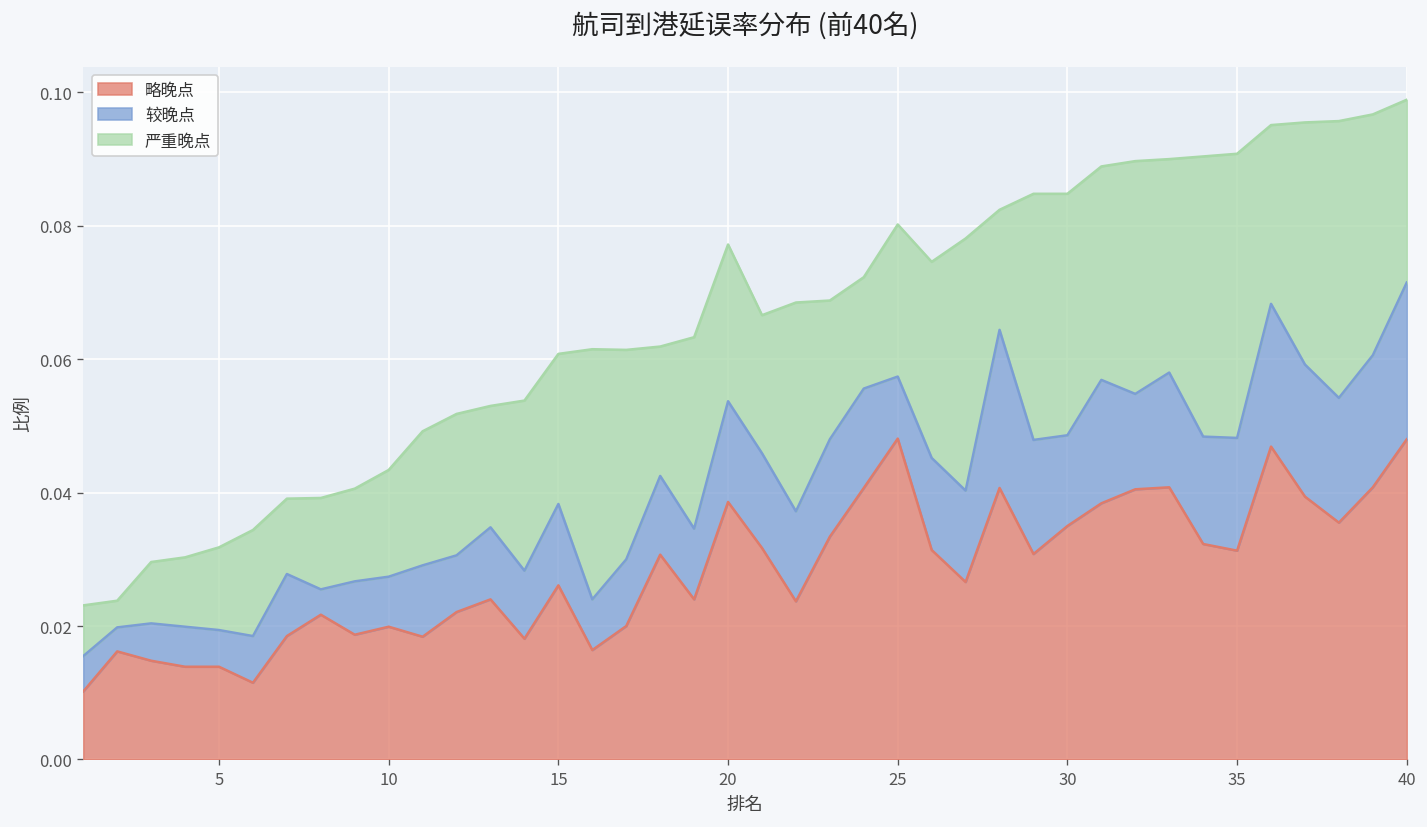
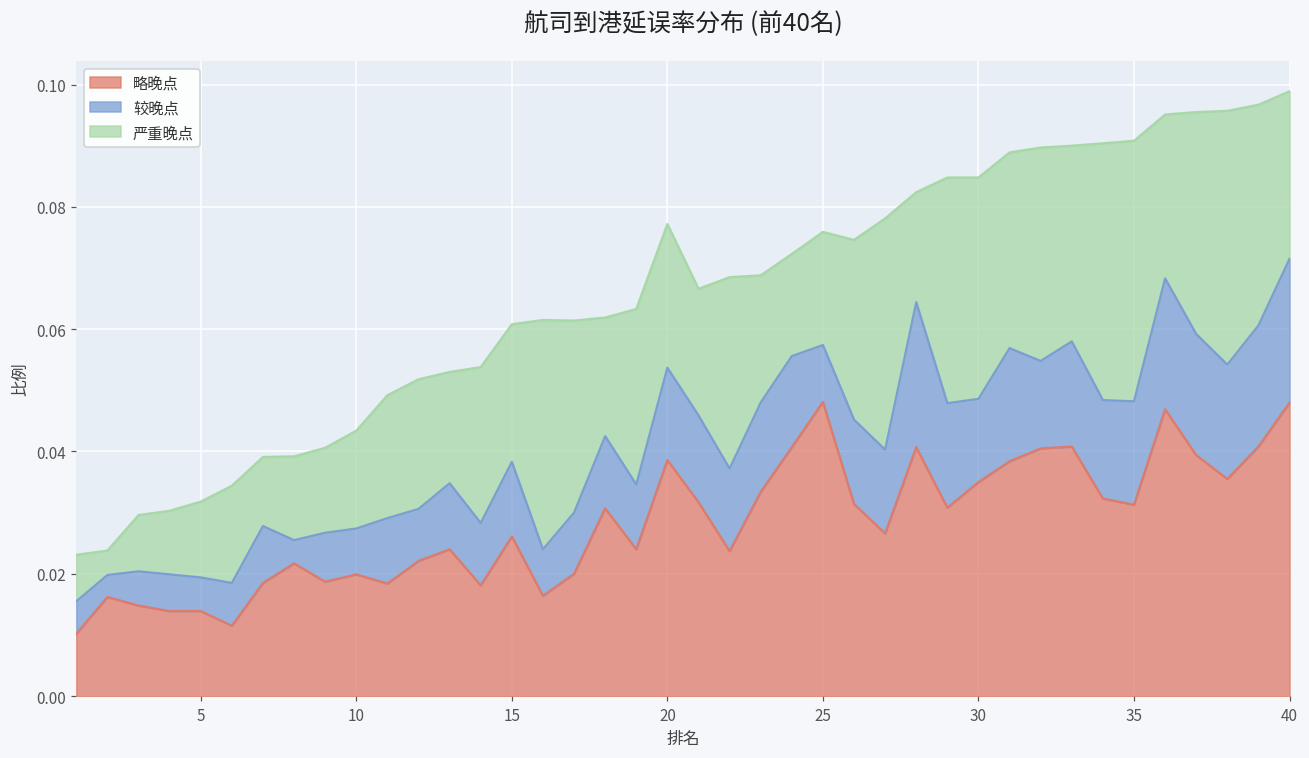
严重晚点, 25: 0.023 -> 0.019
